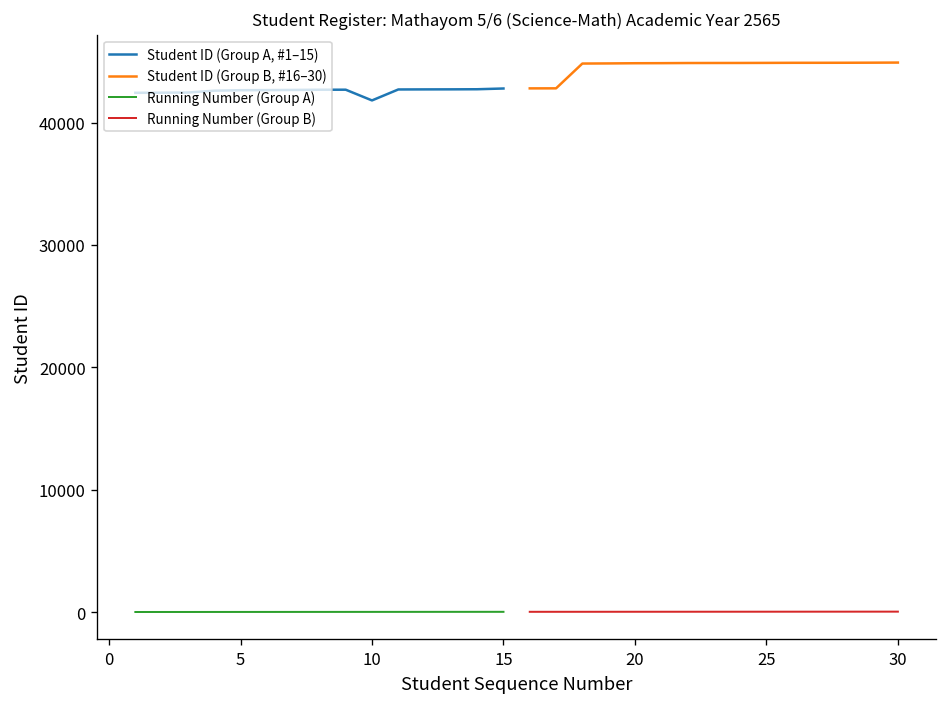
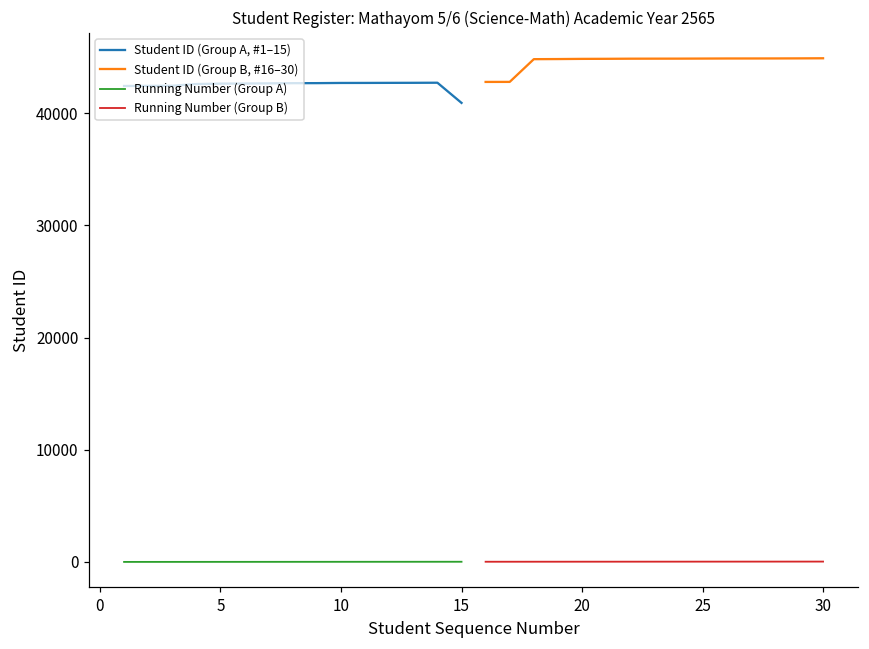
Student ID (Group A, #1–15), 10: 41800 -> 42700
Student ID (Group A, #1–15), 15: 42800 -> 40900
